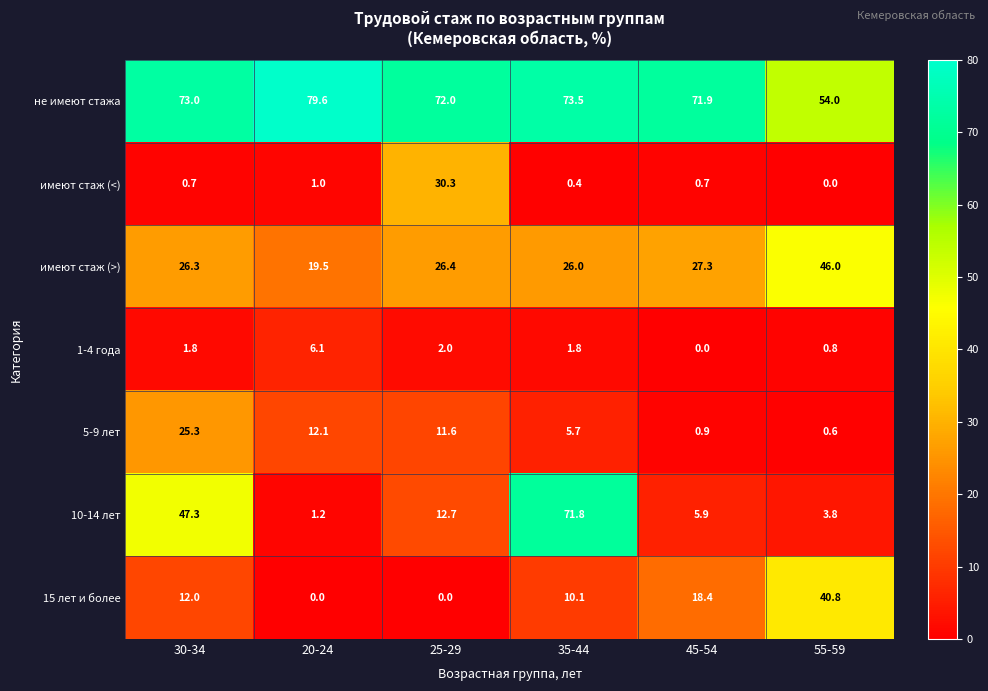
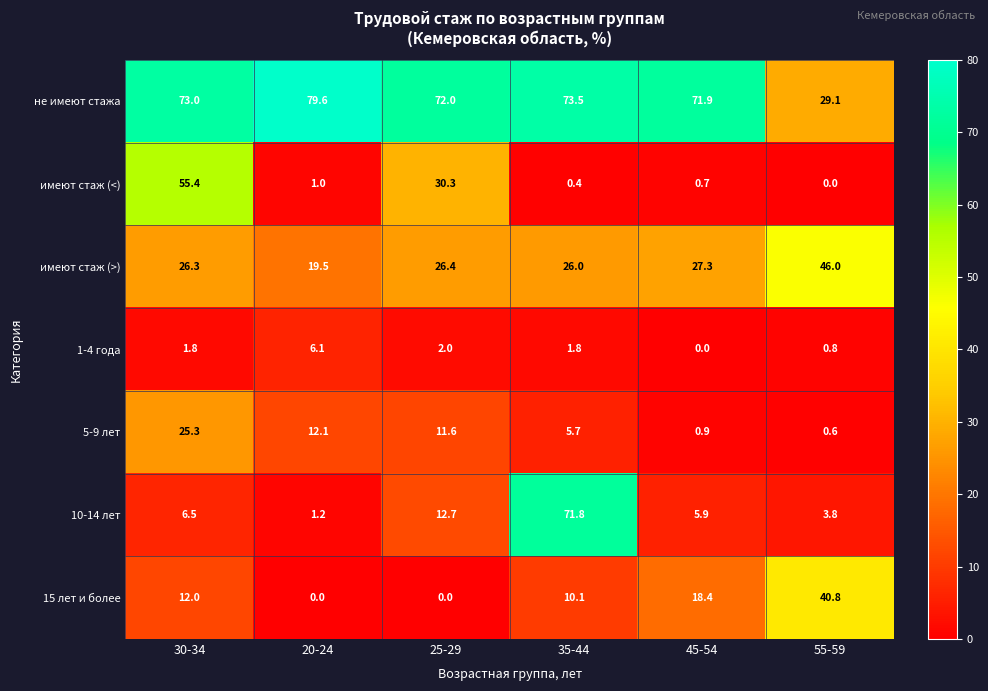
не имеют стажа, 55-59: 54.0 -> 29.1
имеют стаж (<), 30-34: 0.7 -> 55.4
10-14 лет, 30-34: 47.3 -> 6.5
